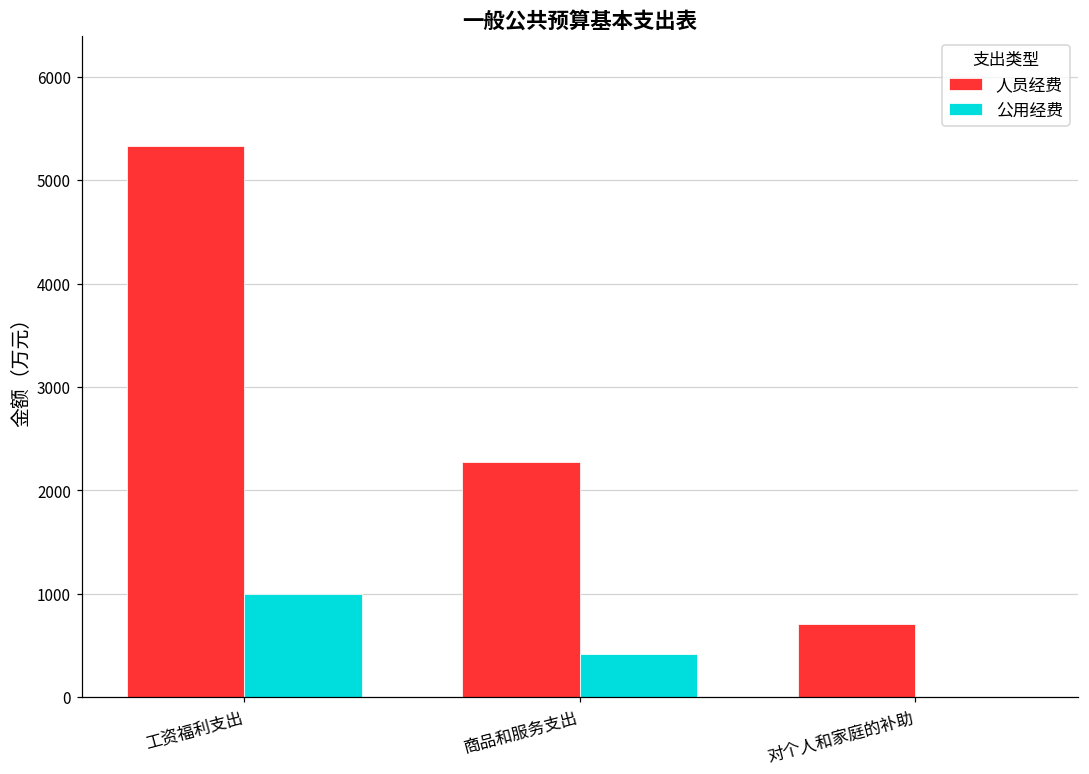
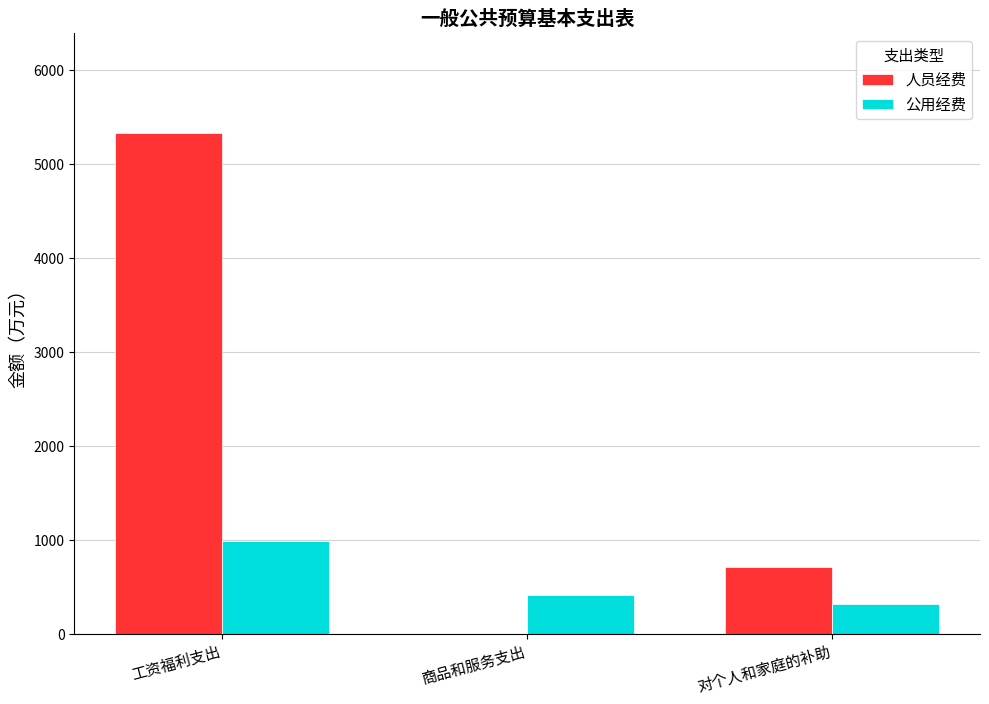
人员经费, 商品和服务支出: 2300 -> 0
公用经费, 对个人和家庭的补助: 0 -> 300
